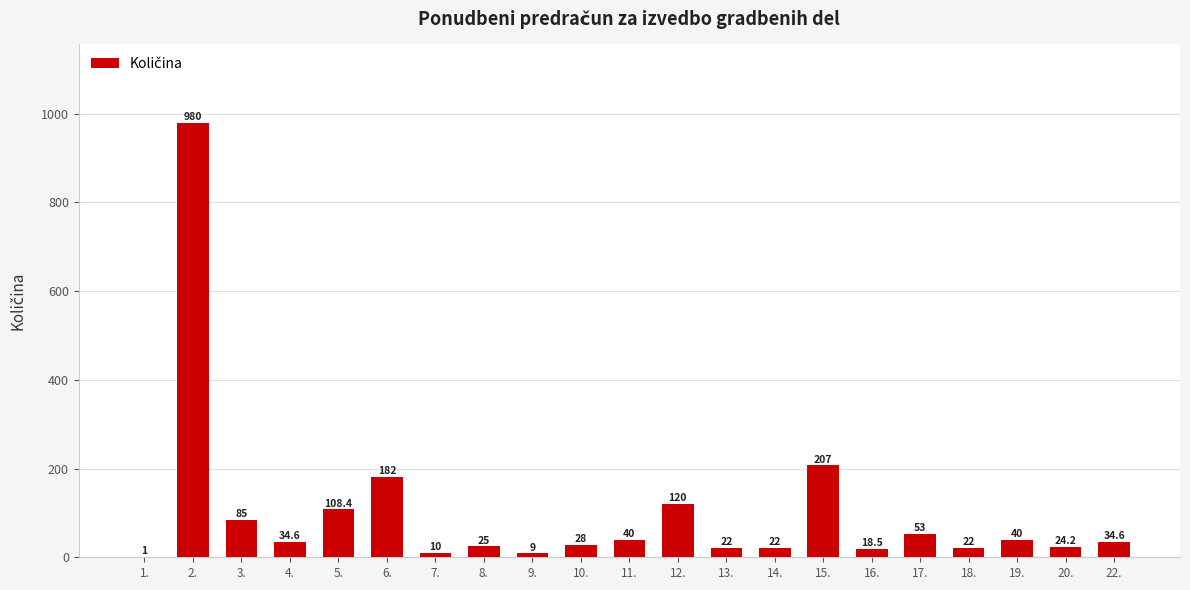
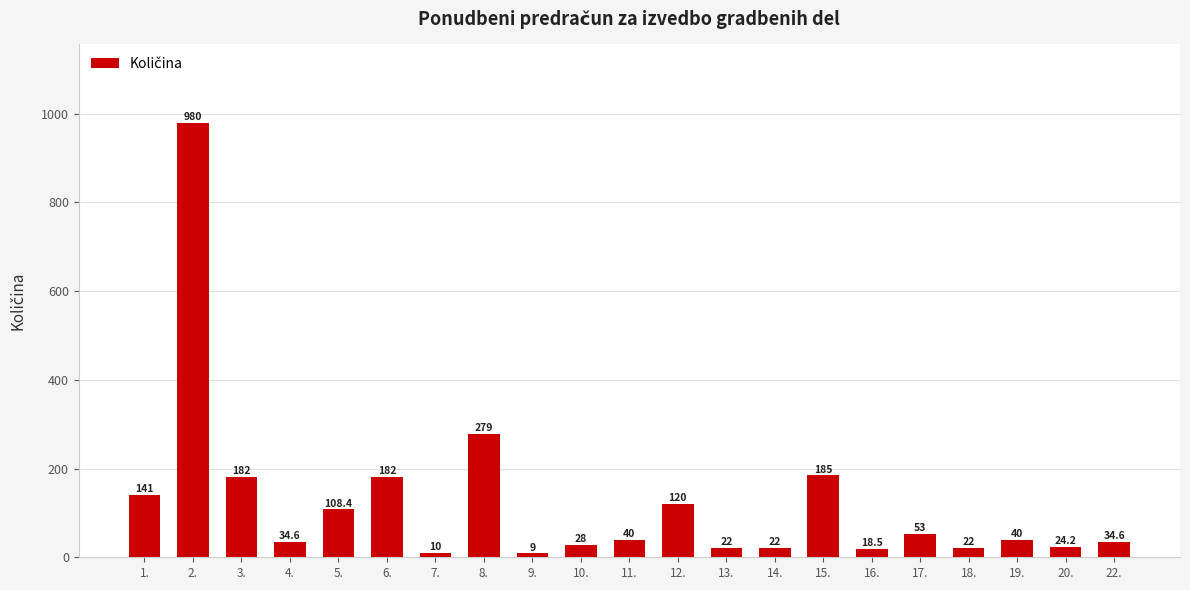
1.: 1 -> 141
3.: 85 -> 182
8.: 25 -> 279
15.: 207 -> 185
